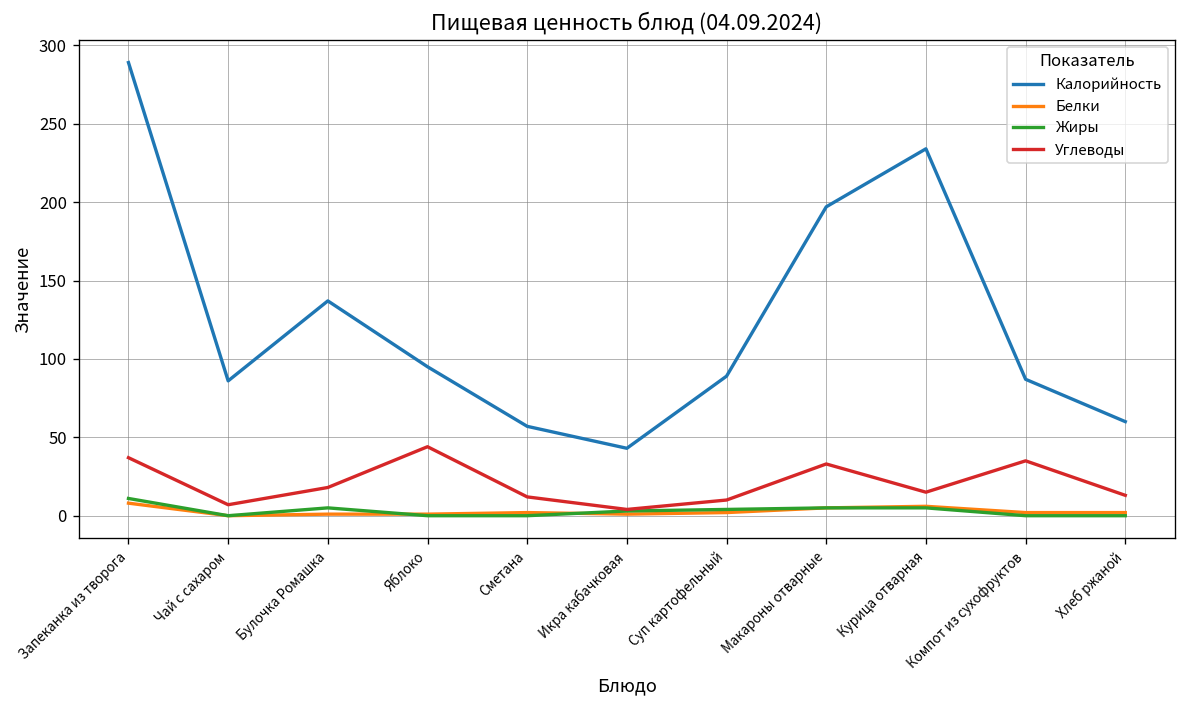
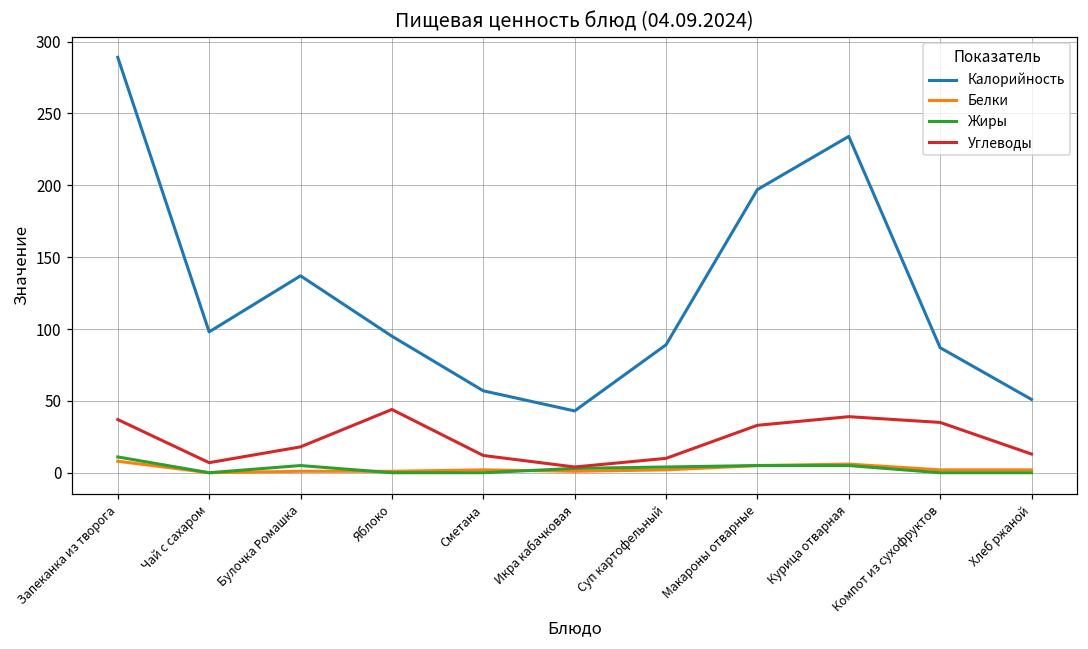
Калорийность, Чай с сахаром: 86 -> 98
Углеводы, Курица отварная: 15 -> 39
Калорийность, Хлеб ржаной: 60 -> 51
